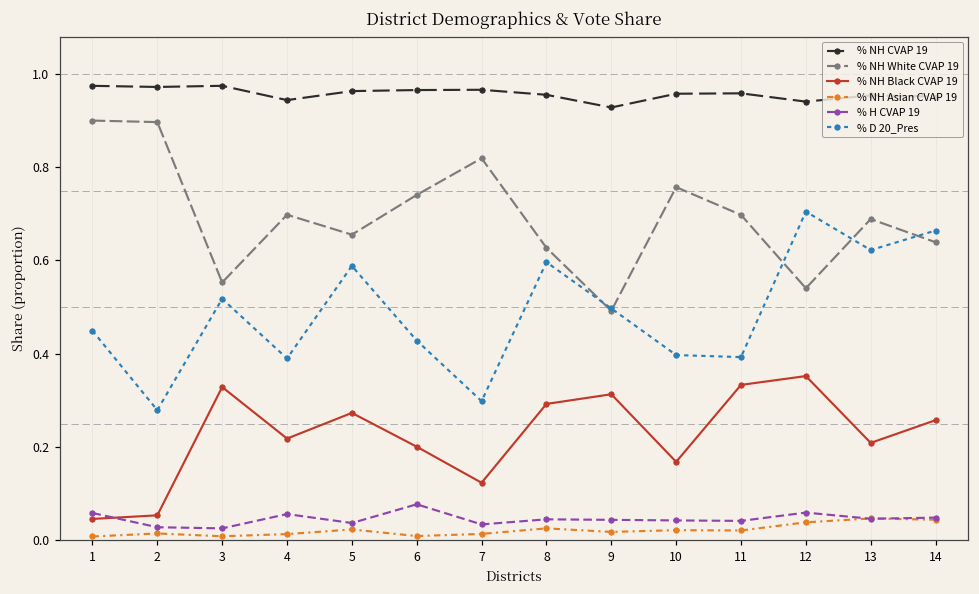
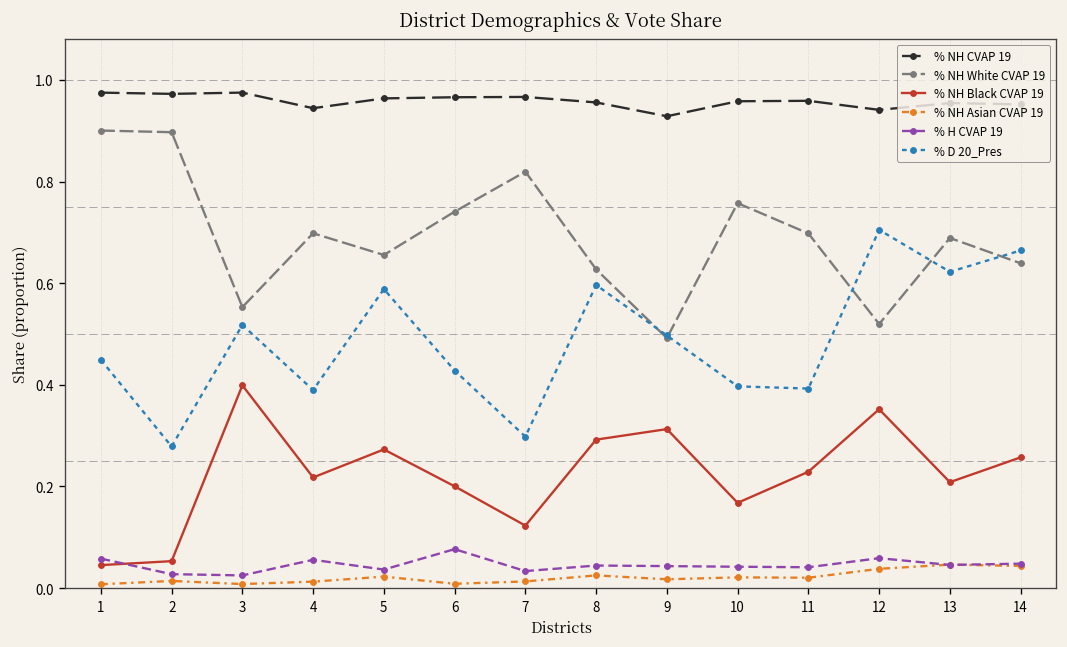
% NH Black CVAP 19, 3: 0.33 -> 0.40
% NH Black CVAP 19, 11: 0.33 -> 0.23
% NH White CVAP 19, 12: 0.54 -> 0.52
